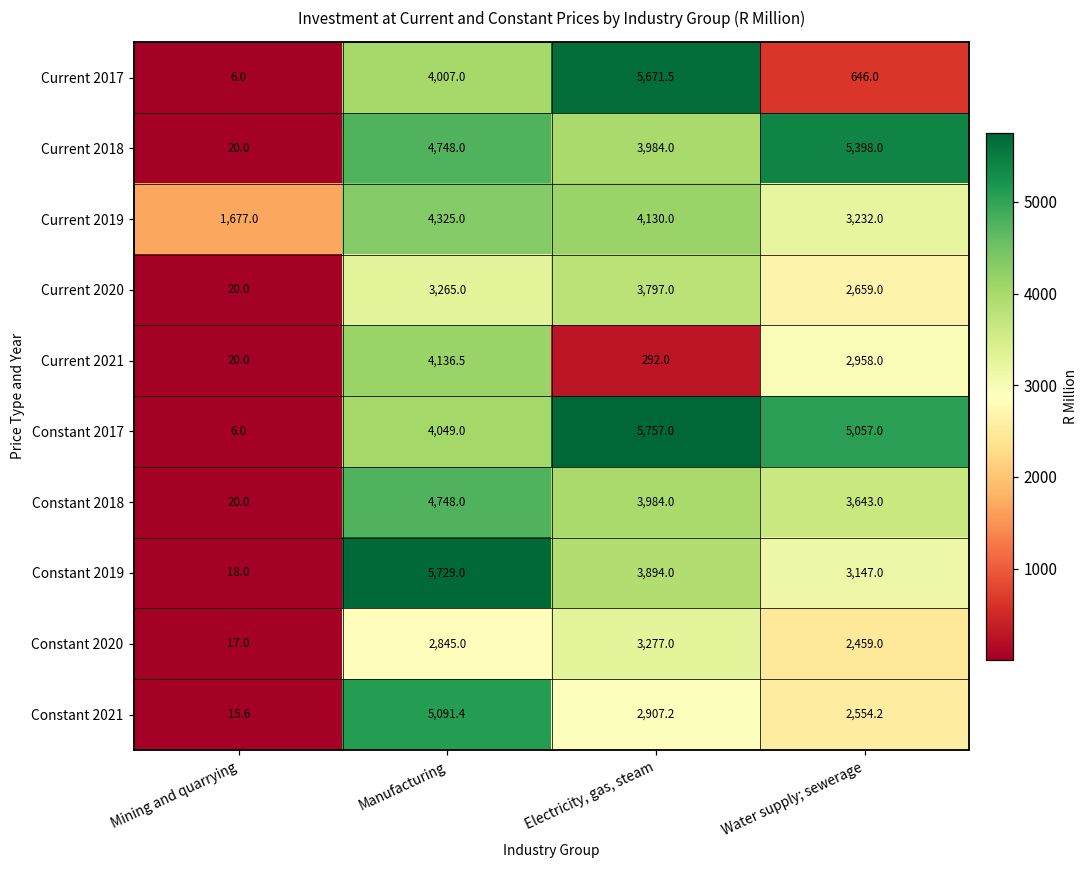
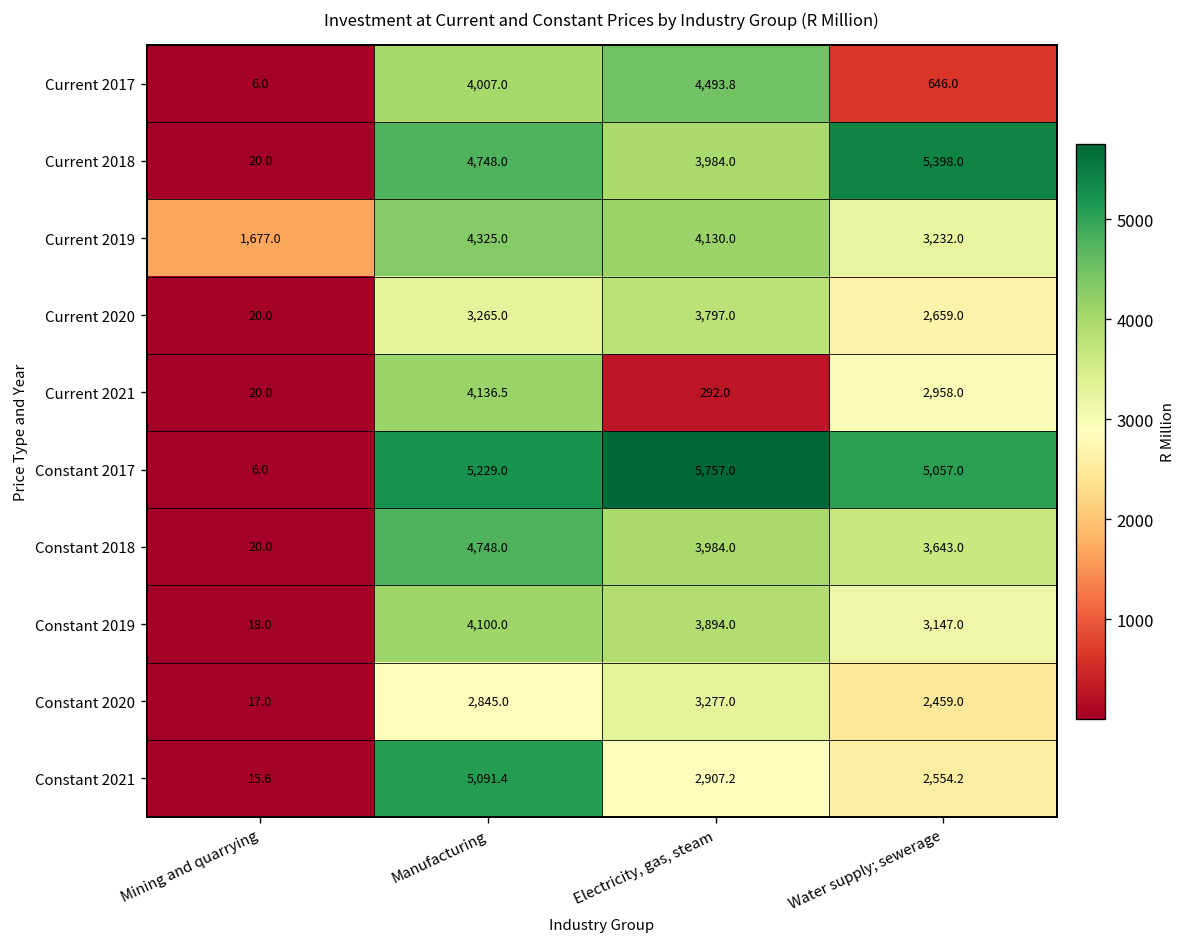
Current 2017, Electricity, gas, steam: 5,671.5 -> 4,493.8
Constant 2017, Manufacturing: 4,049.0 -> 5,229.0
Constant 2019, Manufacturing: 5,729.0 -> 4,100.0
